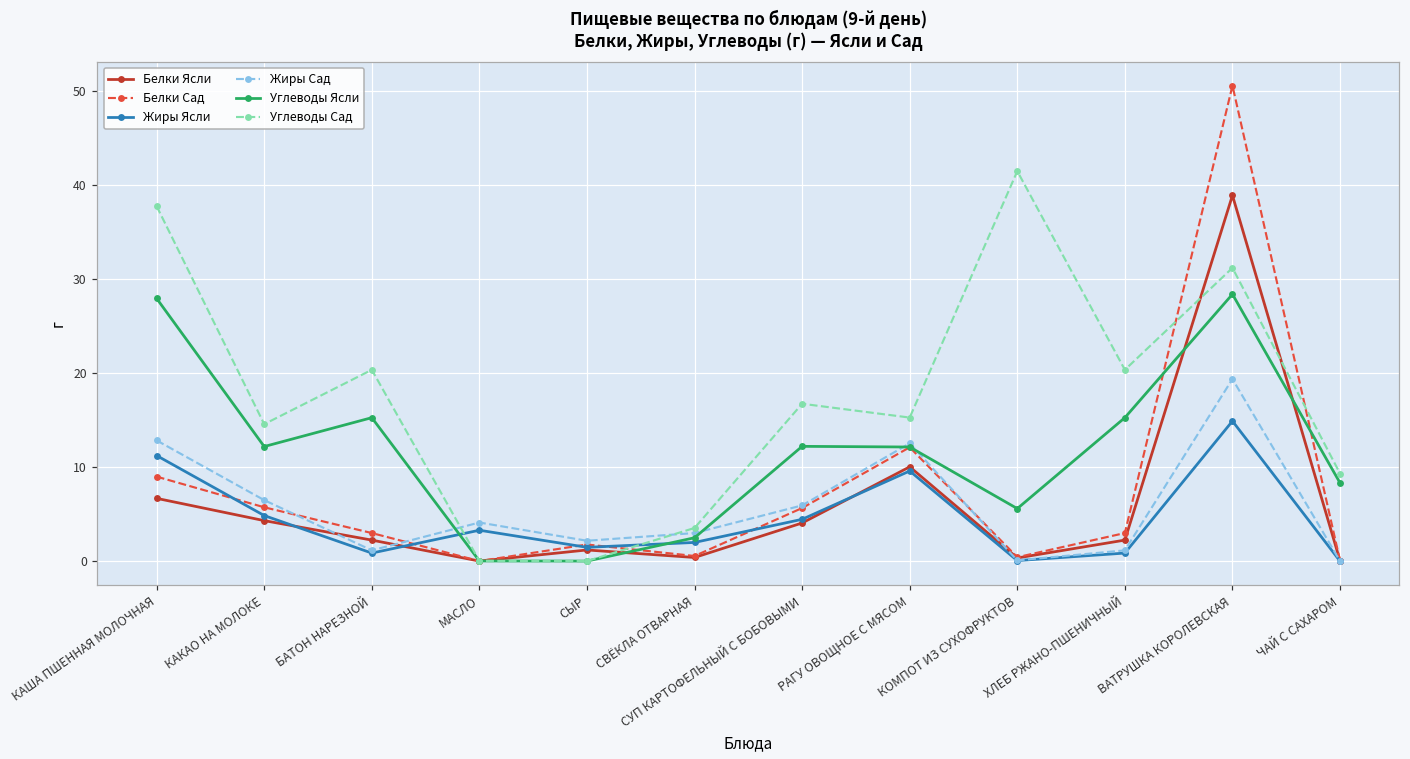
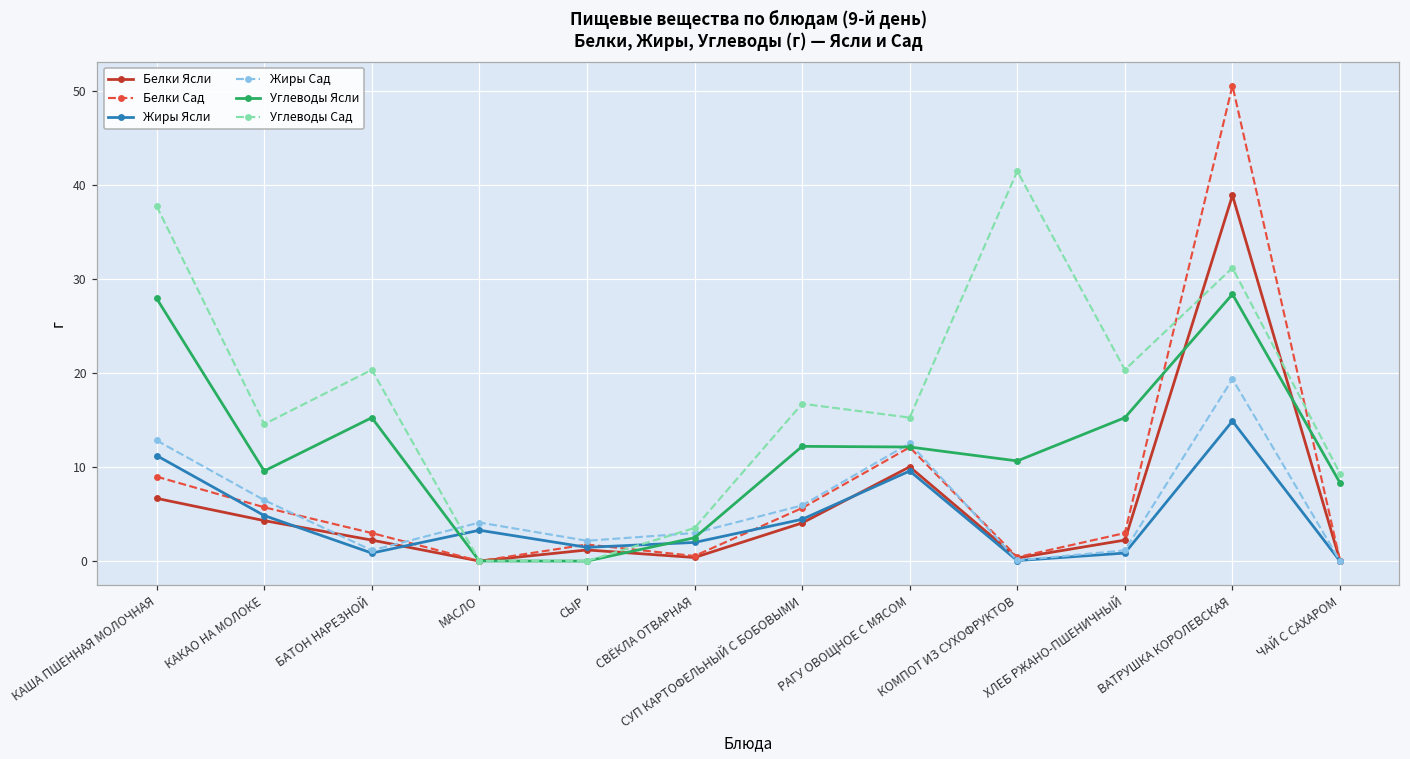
Углеводы Ясли, КАКАО НА МОЛОКЕ: 12 -> 10
Углеводы Ясли, КОМПОТ ИЗ СУХОФРУКТОВ: 6 -> 11
